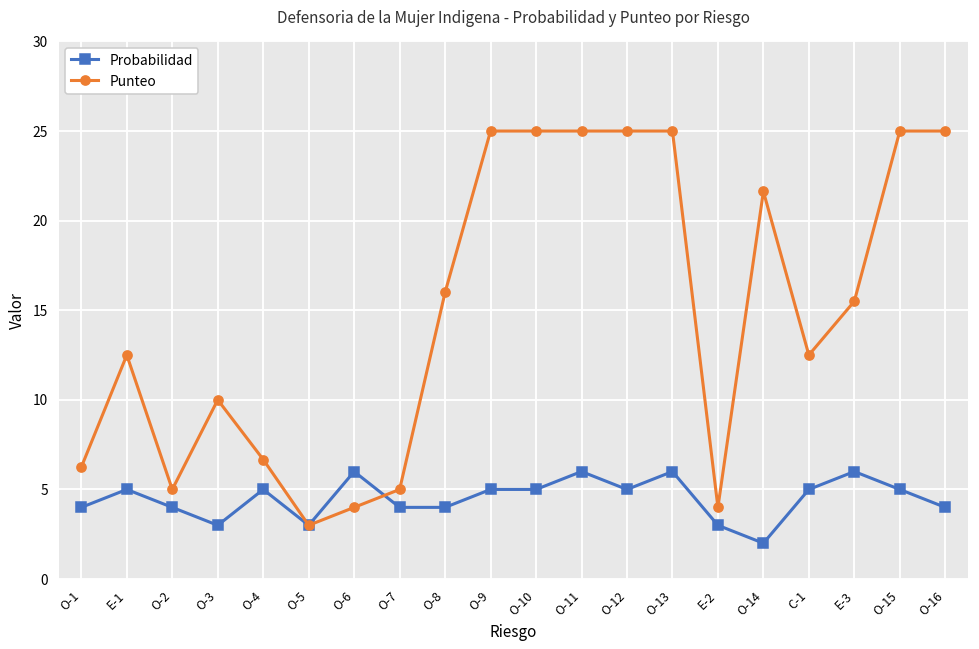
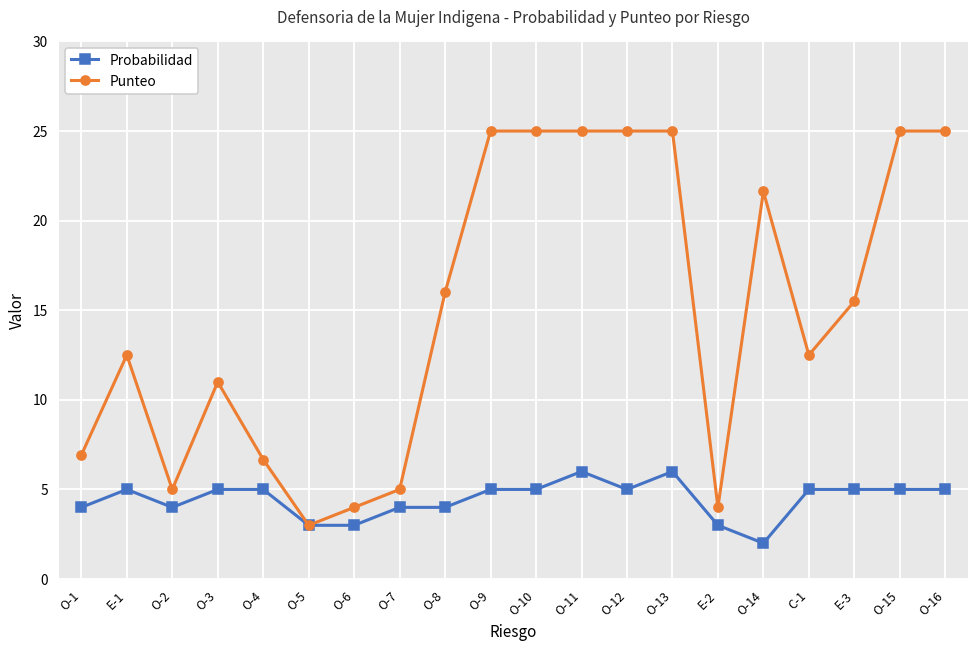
Punteo, O-1: 6.3 -> 6.9
Probabilidad, O-3: 3 -> 5
Punteo, O-3: 10 -> 11
Probabilidad, O-6: 6 -> 3
Probabilidad, E-3: 6 -> 5
Probabilidad, O-16: 4 -> 5
